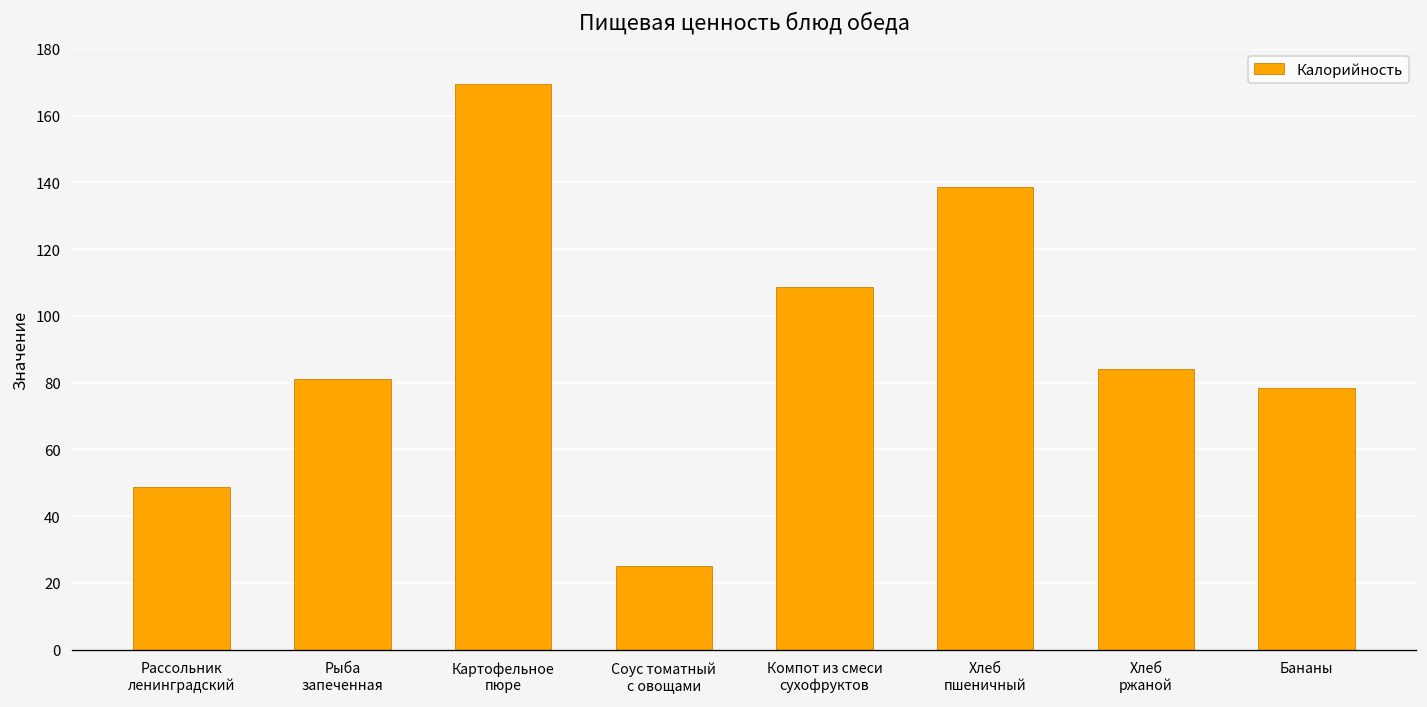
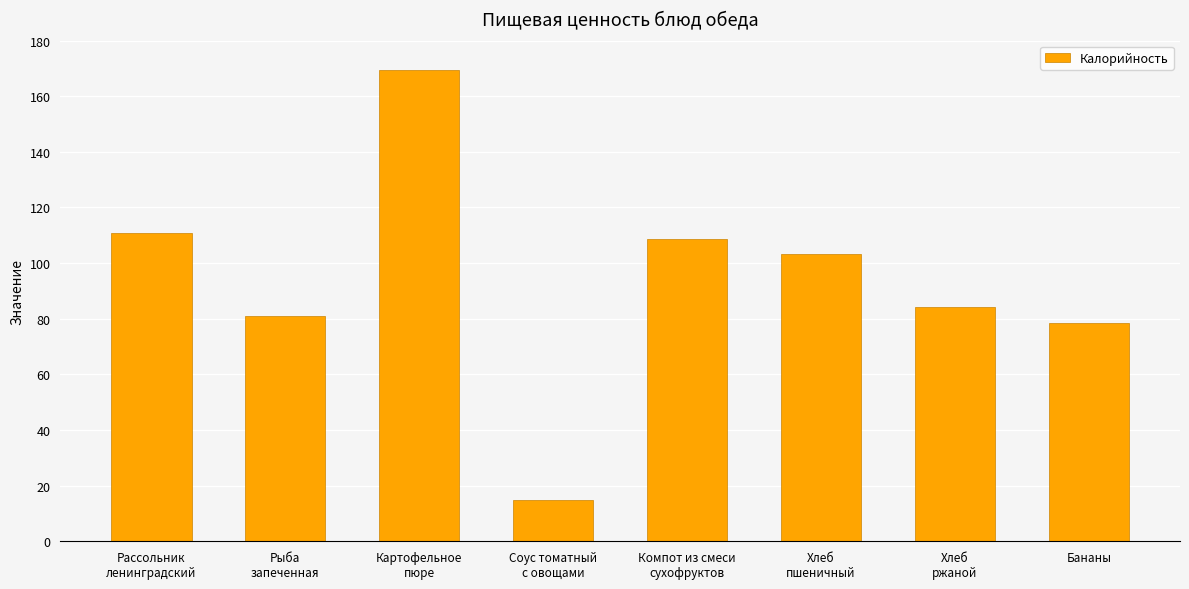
Рассольник ленинградский: 49 -> 111
Соус томатный с овощами: 25 -> 15
Хлеб пшеничный: 139 -> 103
